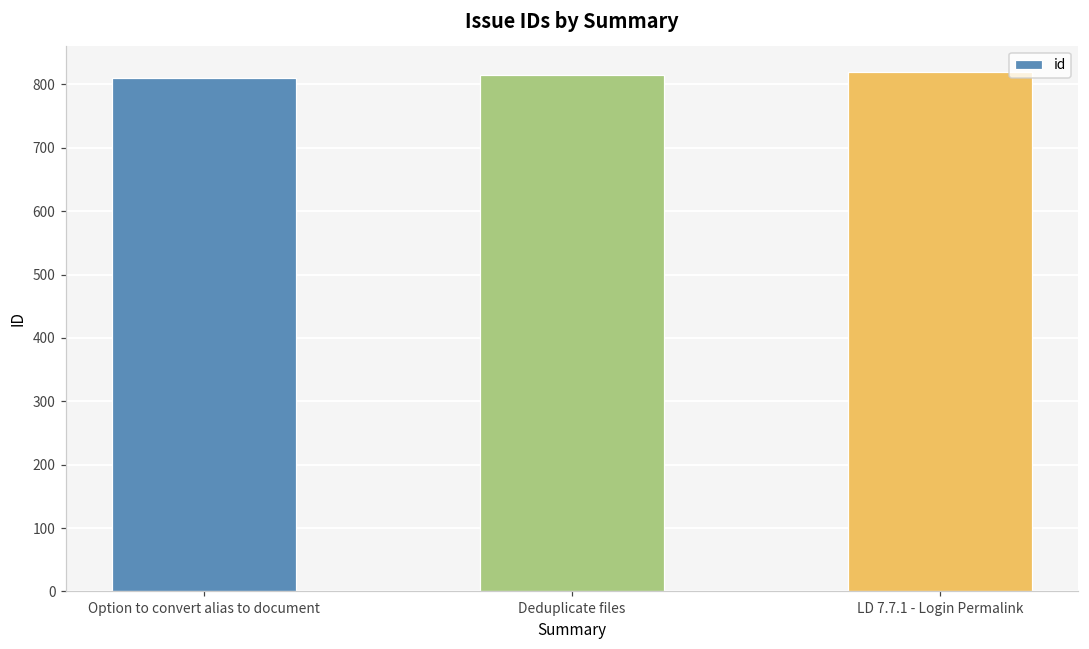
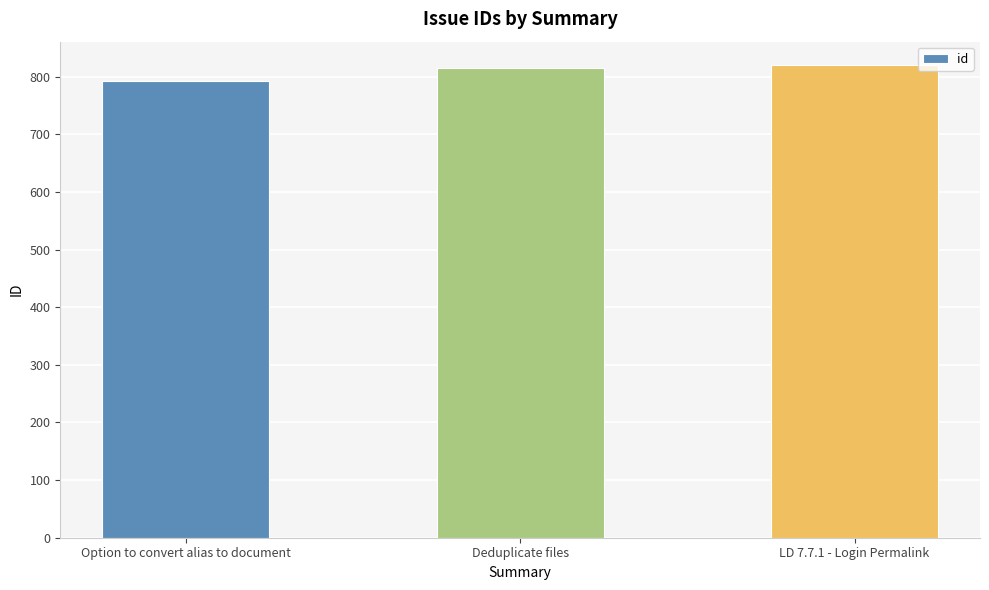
Option to convert alias to document: 810 -> 790
